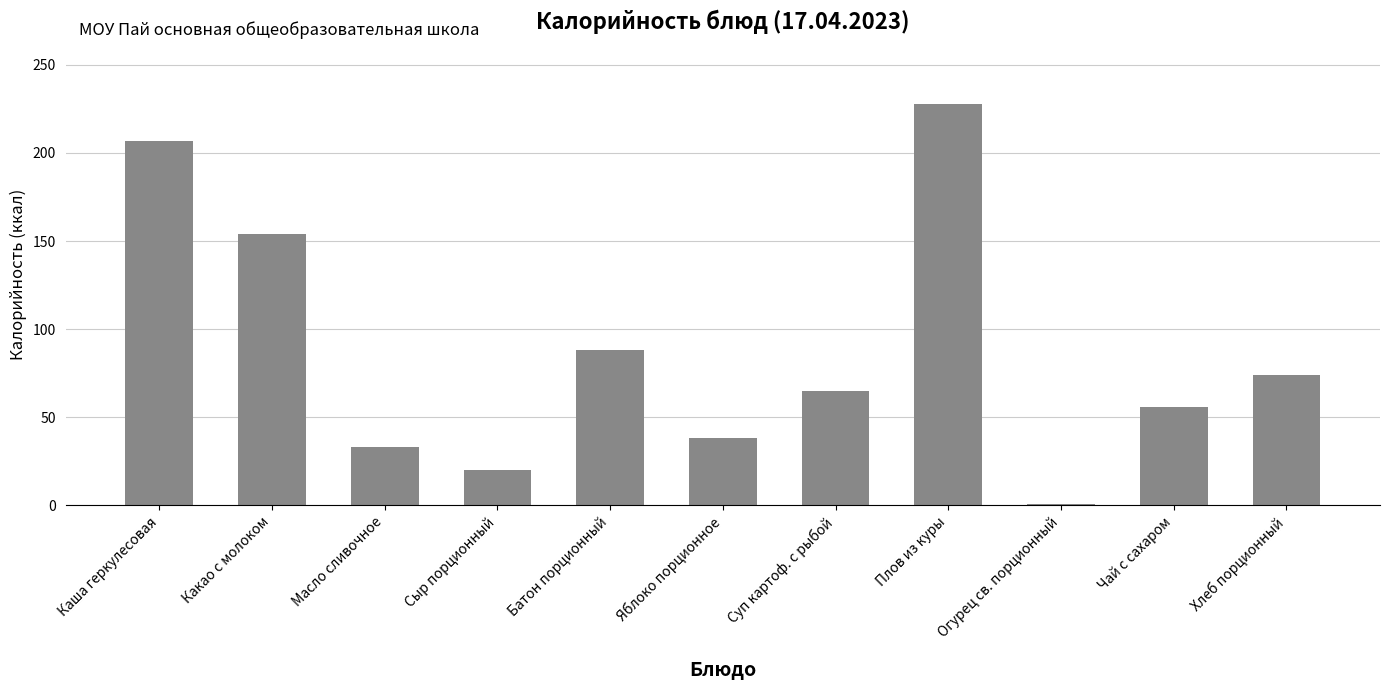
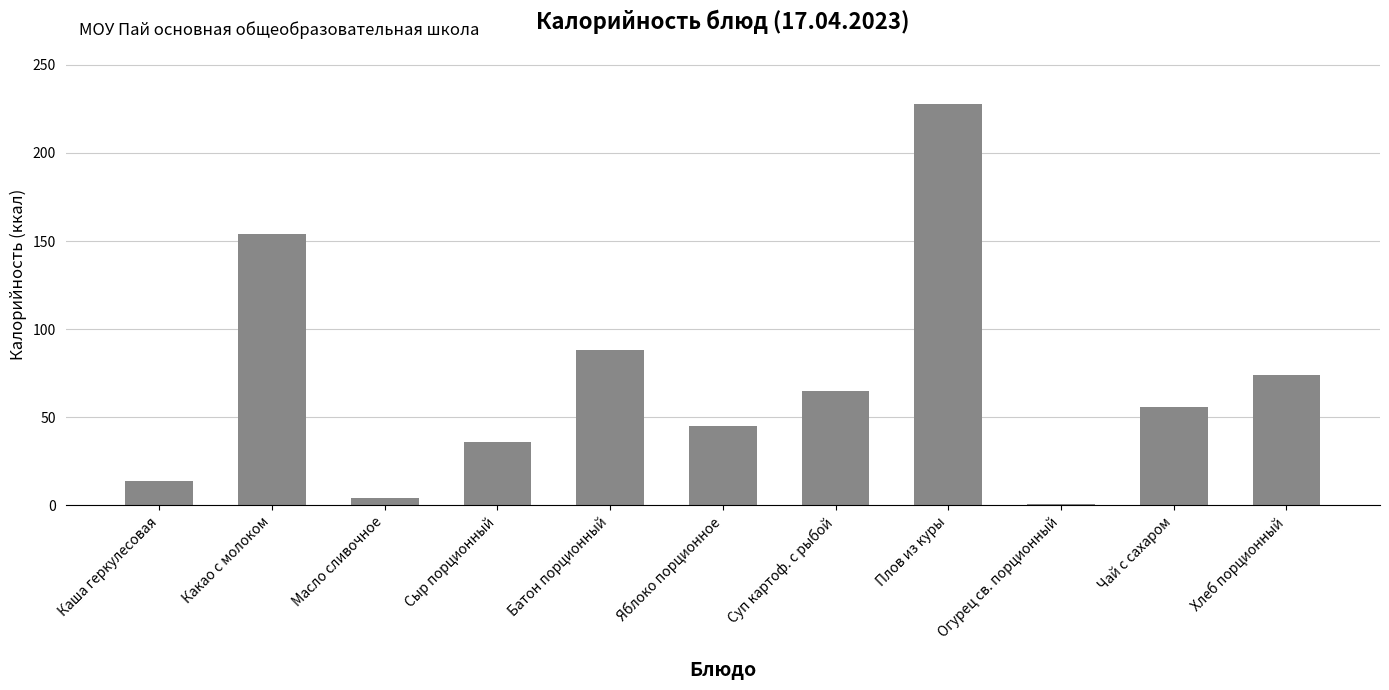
Каша геркулесовая: 207 -> 14
Масло сливочное: 33 -> 4
Сыр порционный: 20 -> 36
Яблоко порционное: 38 -> 45
